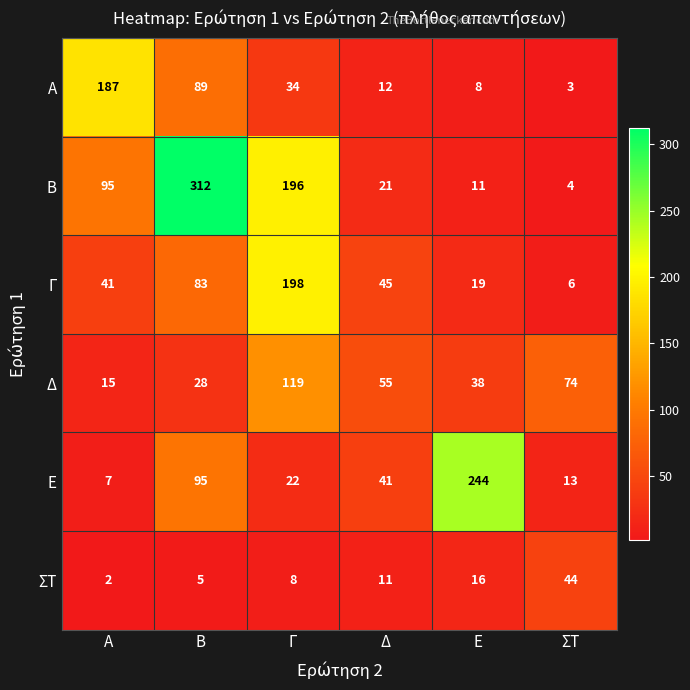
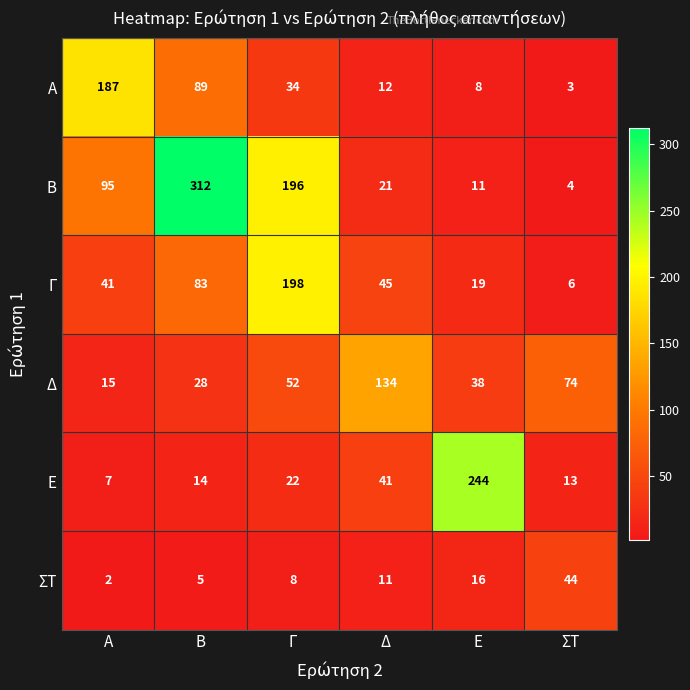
Δ, Γ: 119 -> 52
Δ, Δ: 55 -> 134
Ε, Β: 95 -> 14
